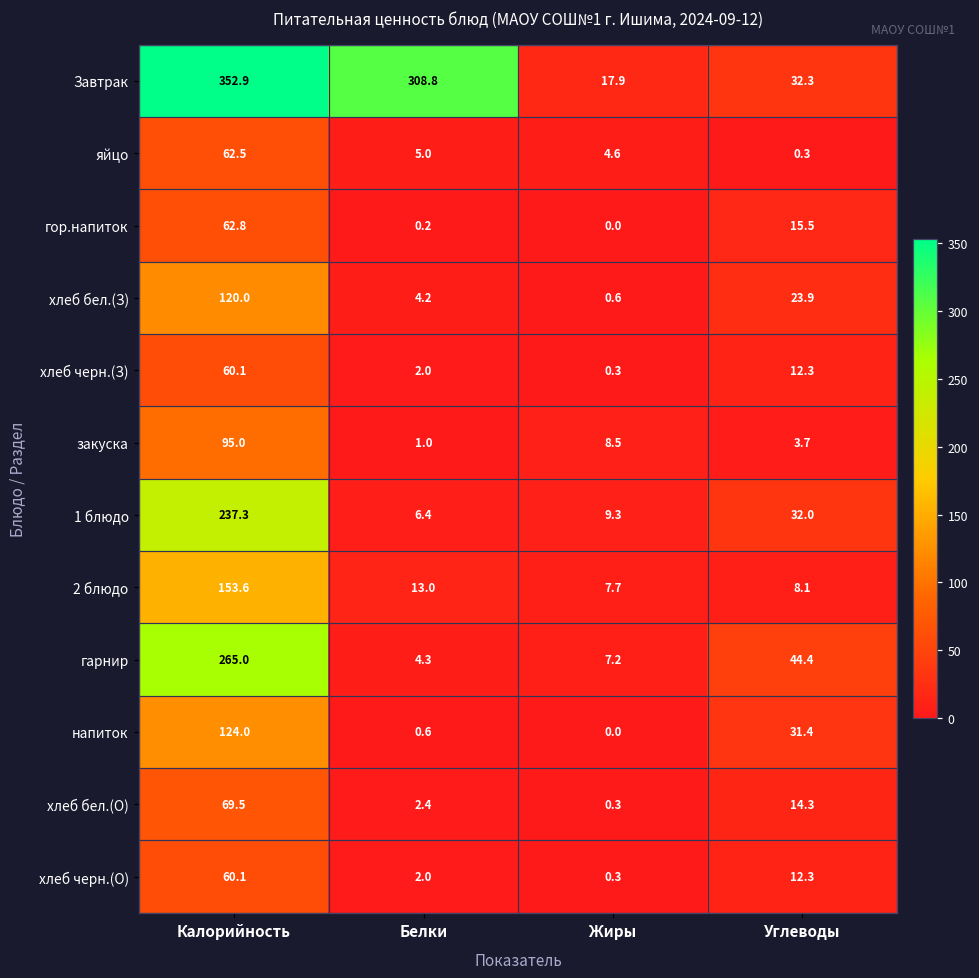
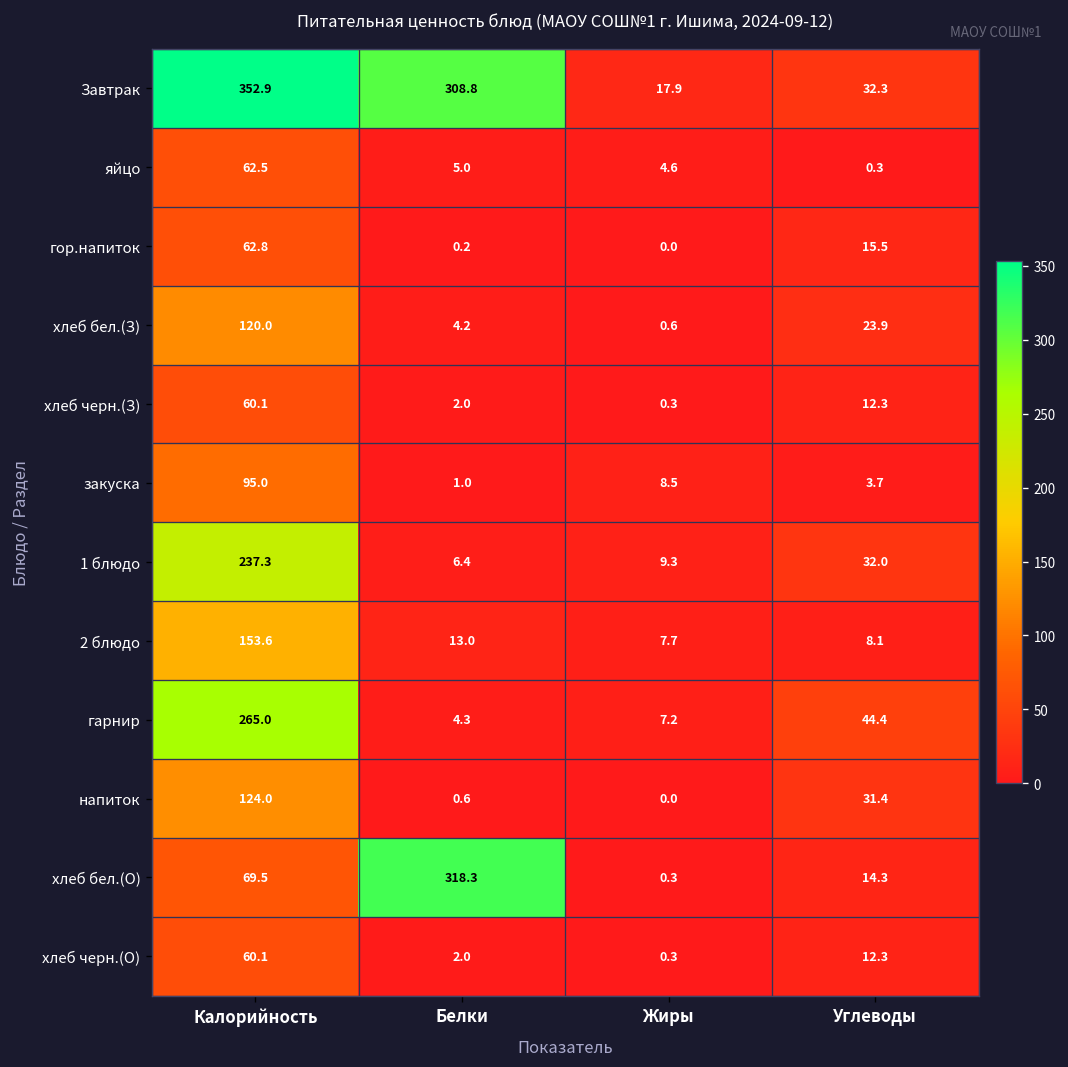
хлеб бел.(О), Белки: 2.4 -> 318.3
